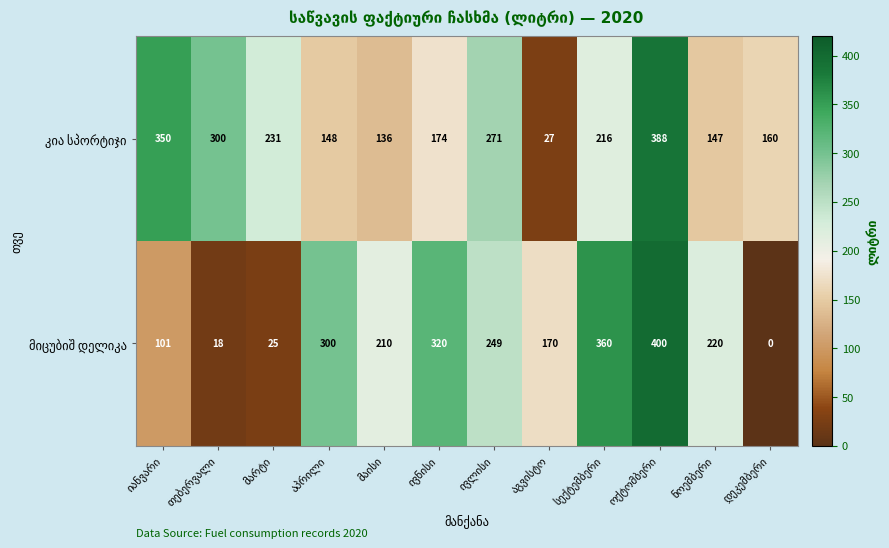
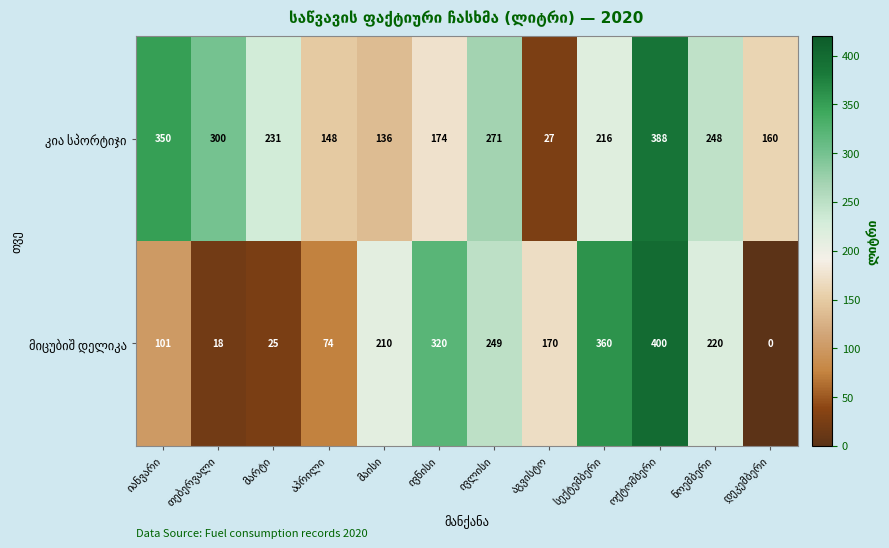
კია სპორტიჯი, ნოემბერი: 147 -> 248
მიცუბიშ დელიკა, აპრილი: 300 -> 74
